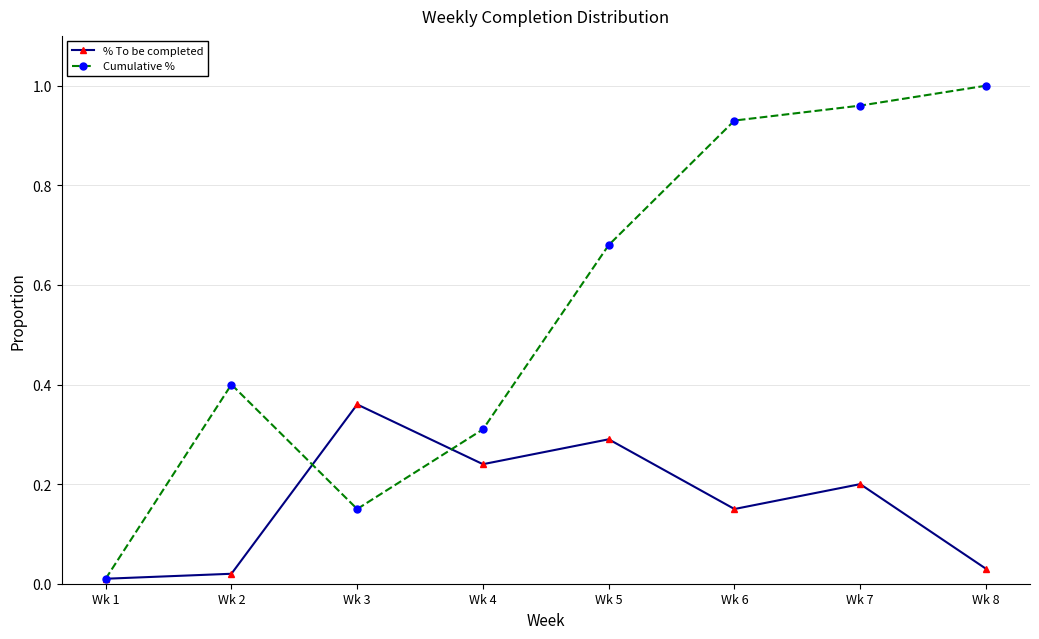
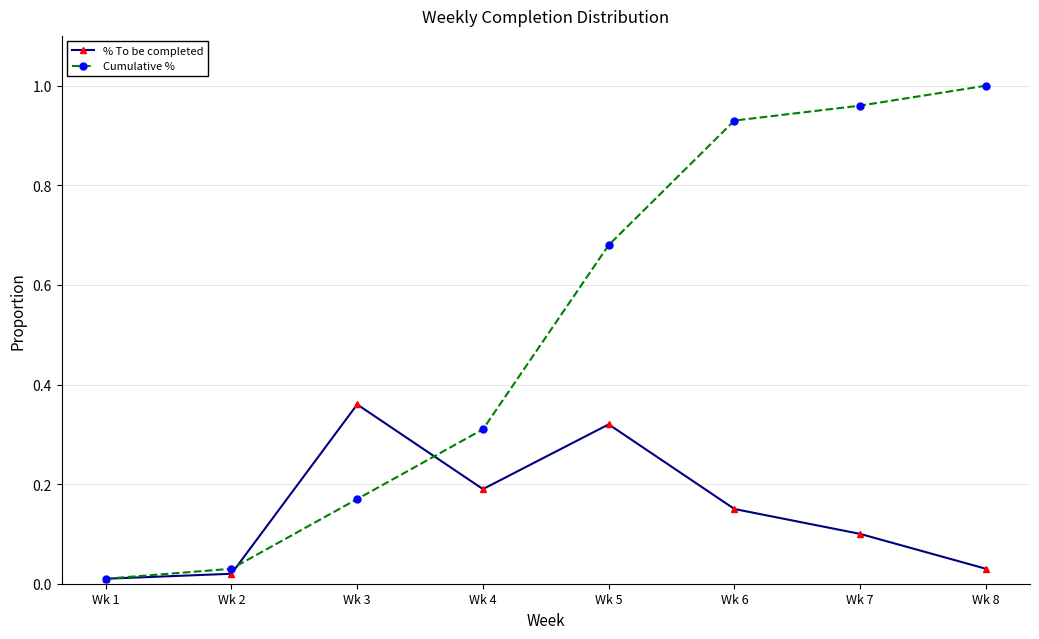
Cumulative %, Wk 2: 0.40 -> 0.03
Cumulative %, Wk 3: 0.15 -> 0.17
% To be completed, Wk 4: 0.24 -> 0.19
% To be completed, Wk 5: 0.29 -> 0.32
% To be completed, Wk 7: 0.2 -> 0.1
